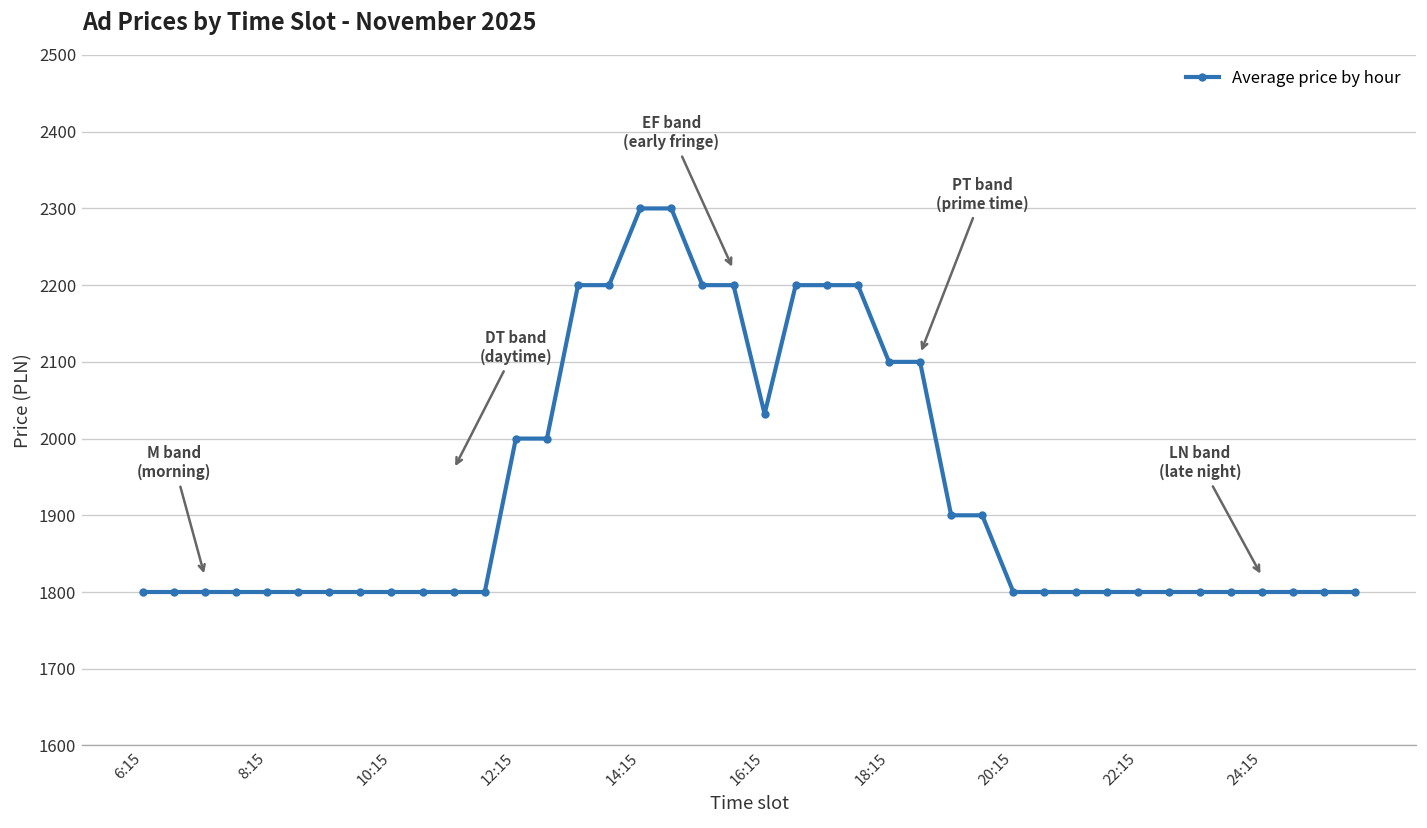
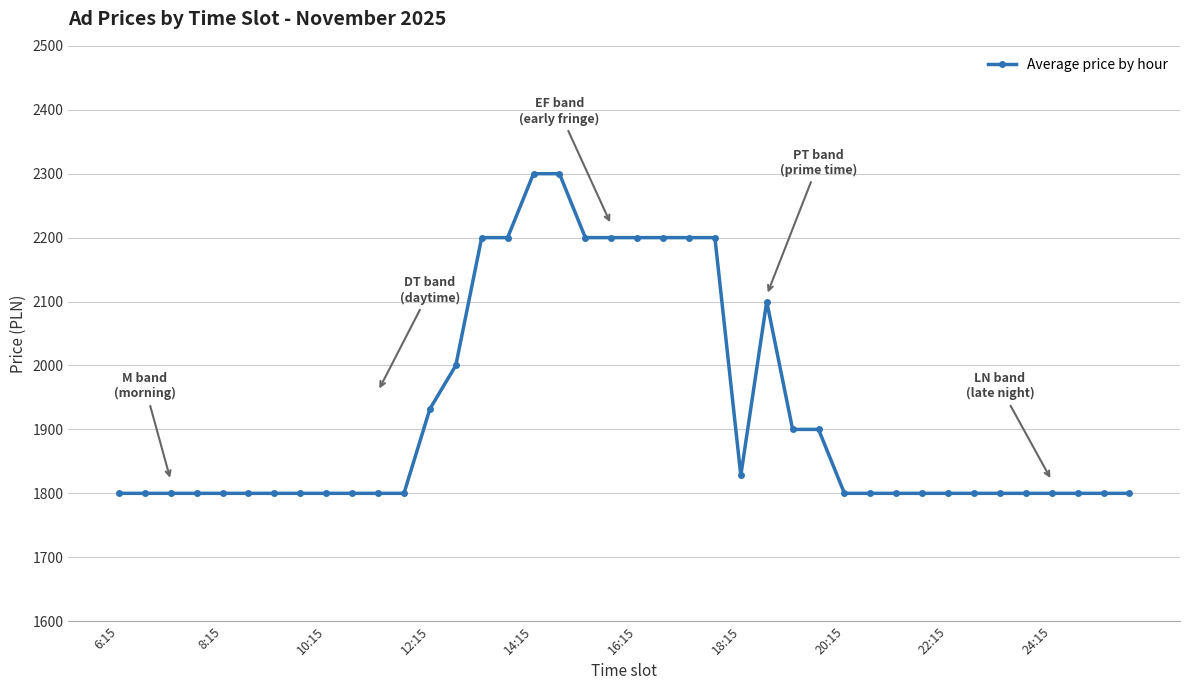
12:15: 2000 -> 1930
16:15: 2030 -> 2200
18:15: 2100 -> 1830
